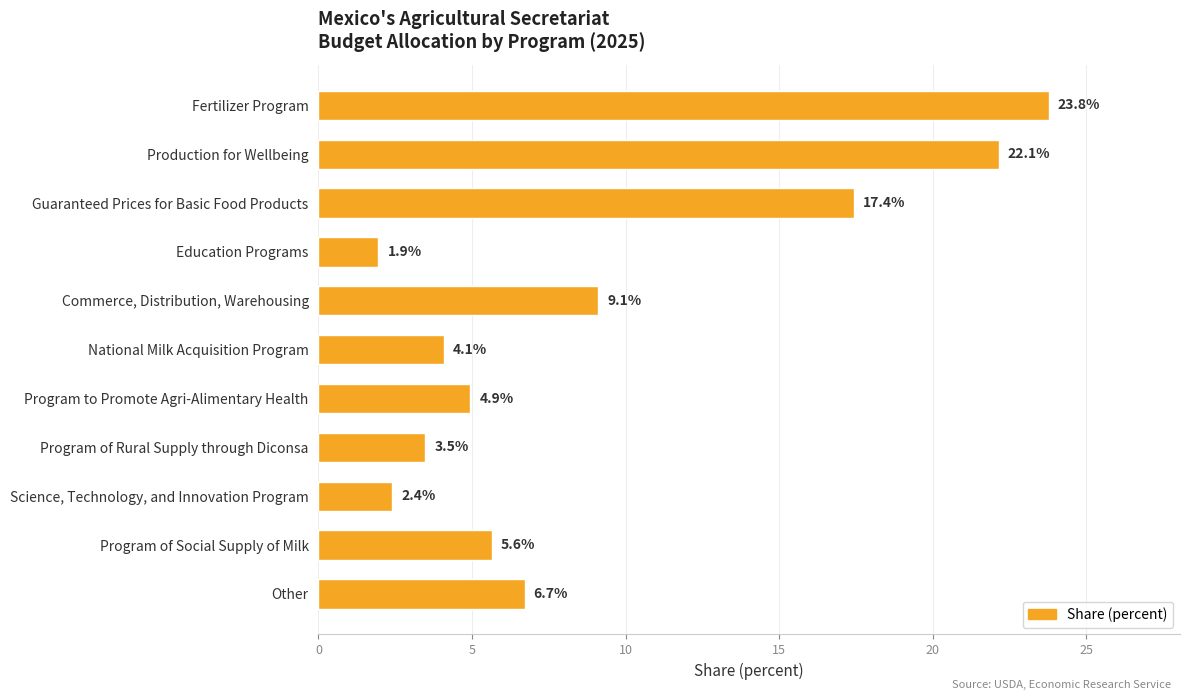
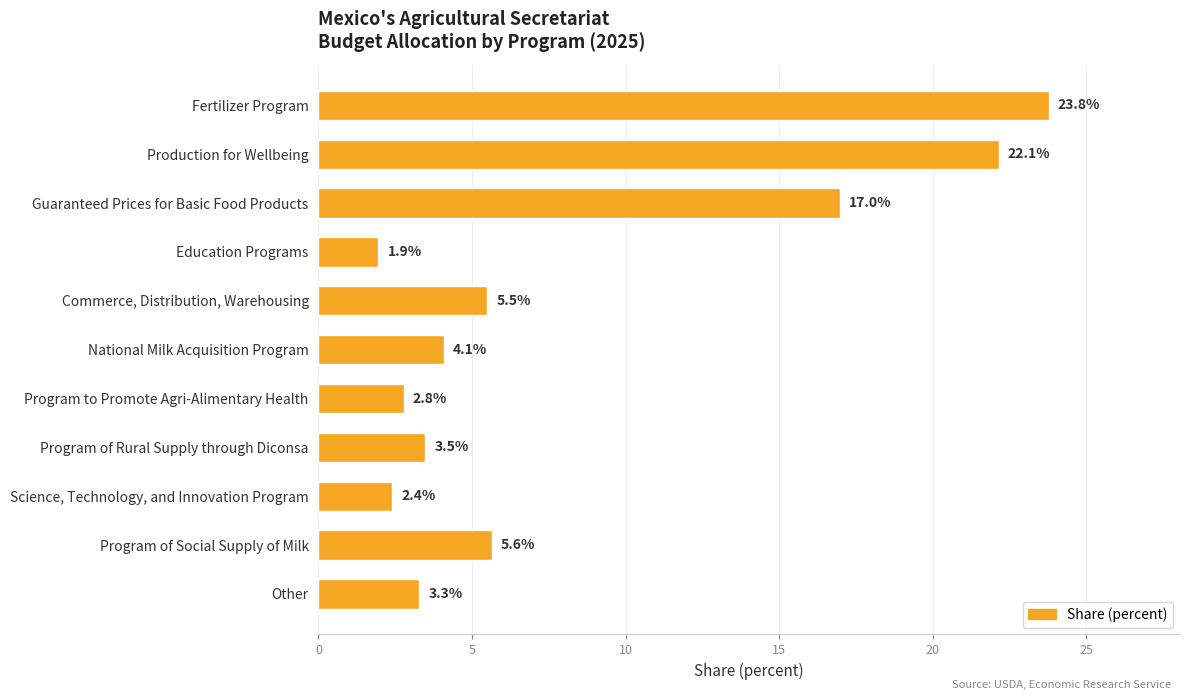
Guaranteed Prices for Basic Food Products: 17.4% -> 17.0%
Commerce, Distribution, Warehousing: 9.1% -> 5.5%
Program to Promote Agri-Alimentary Health: 4.9% -> 2.8%
Other: 6.7% -> 3.3%
